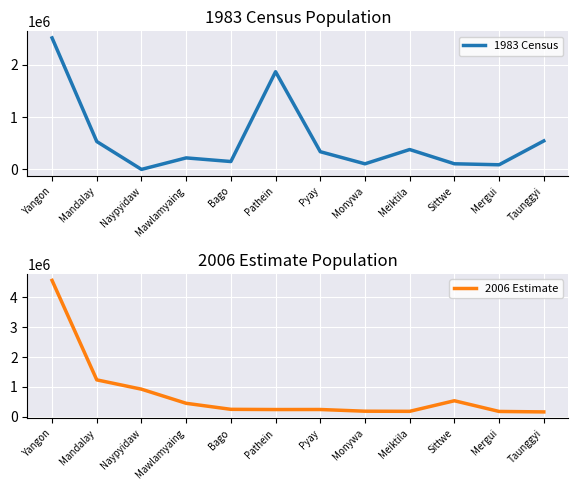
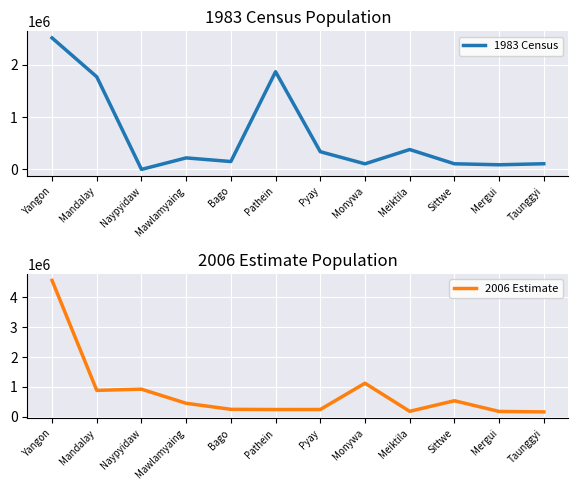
1983 Census Population, Mandalay: 500000 -> 1800000
1983 Census Population, Taunggyi: 500000 -> 100000
2006 Estimate Population, Mandalay: 1200000 -> 900000
2006 Estimate Population, Monywa: 200000 -> 1100000
